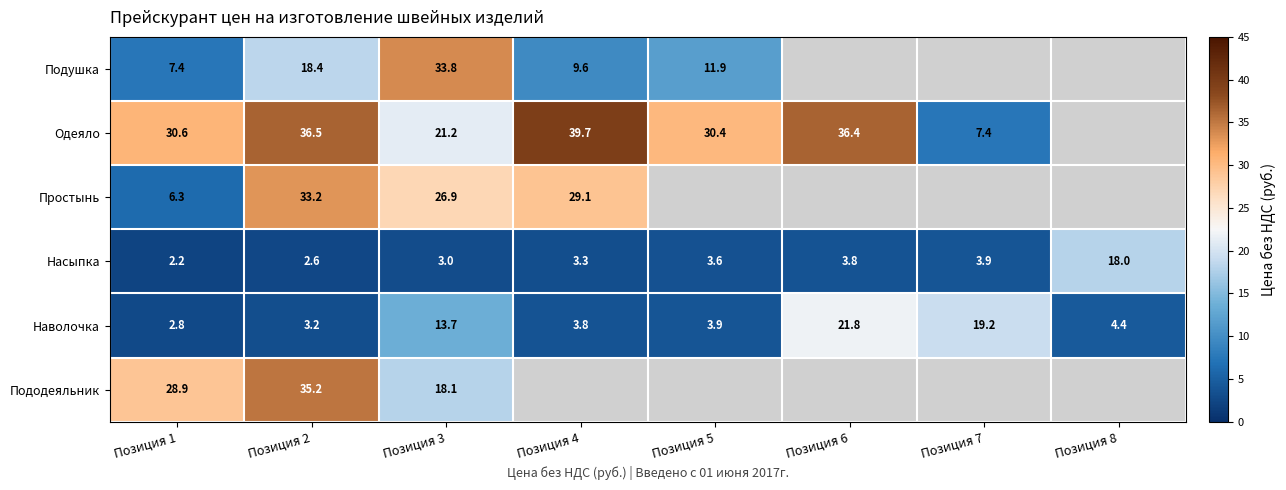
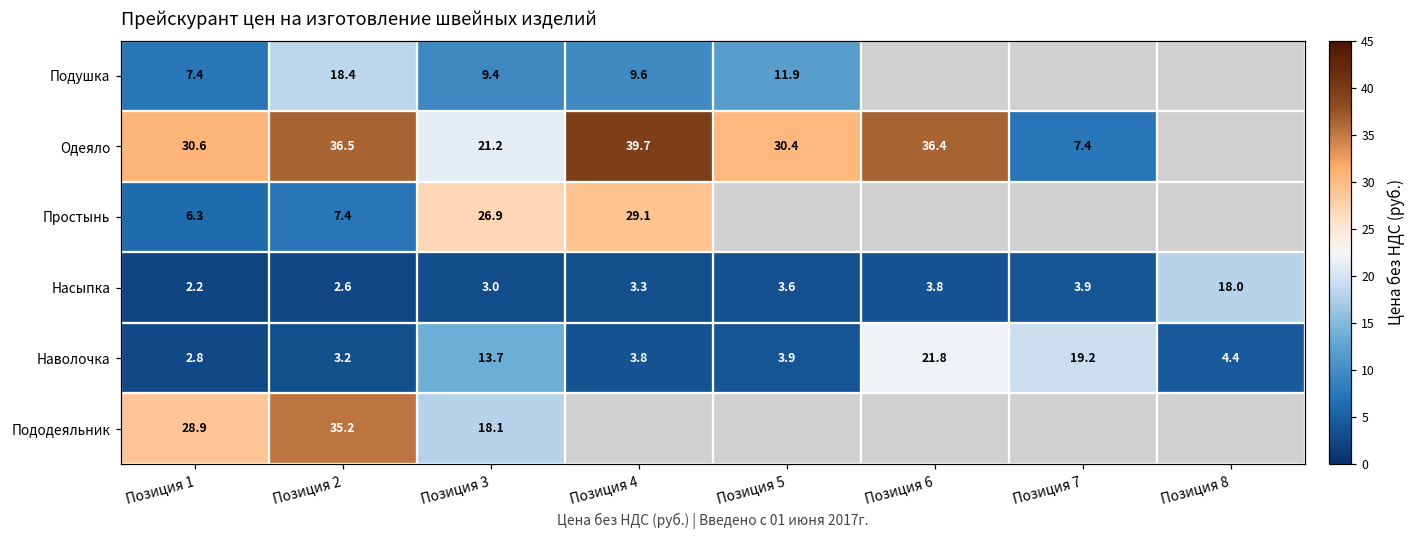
Подушка, Позиция 3: 33.8 -> 9.4
Простынь, Позиция 2: 33.2 -> 7.4
